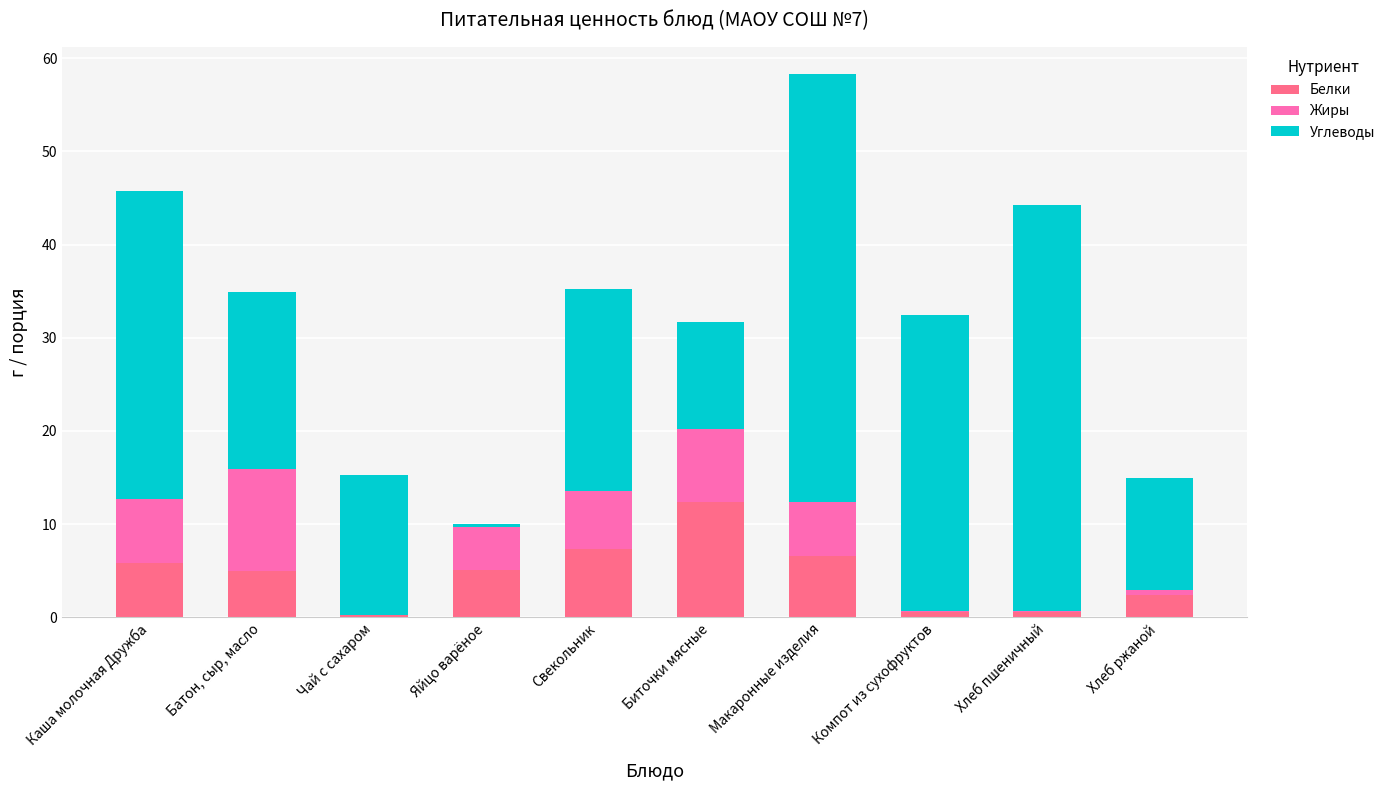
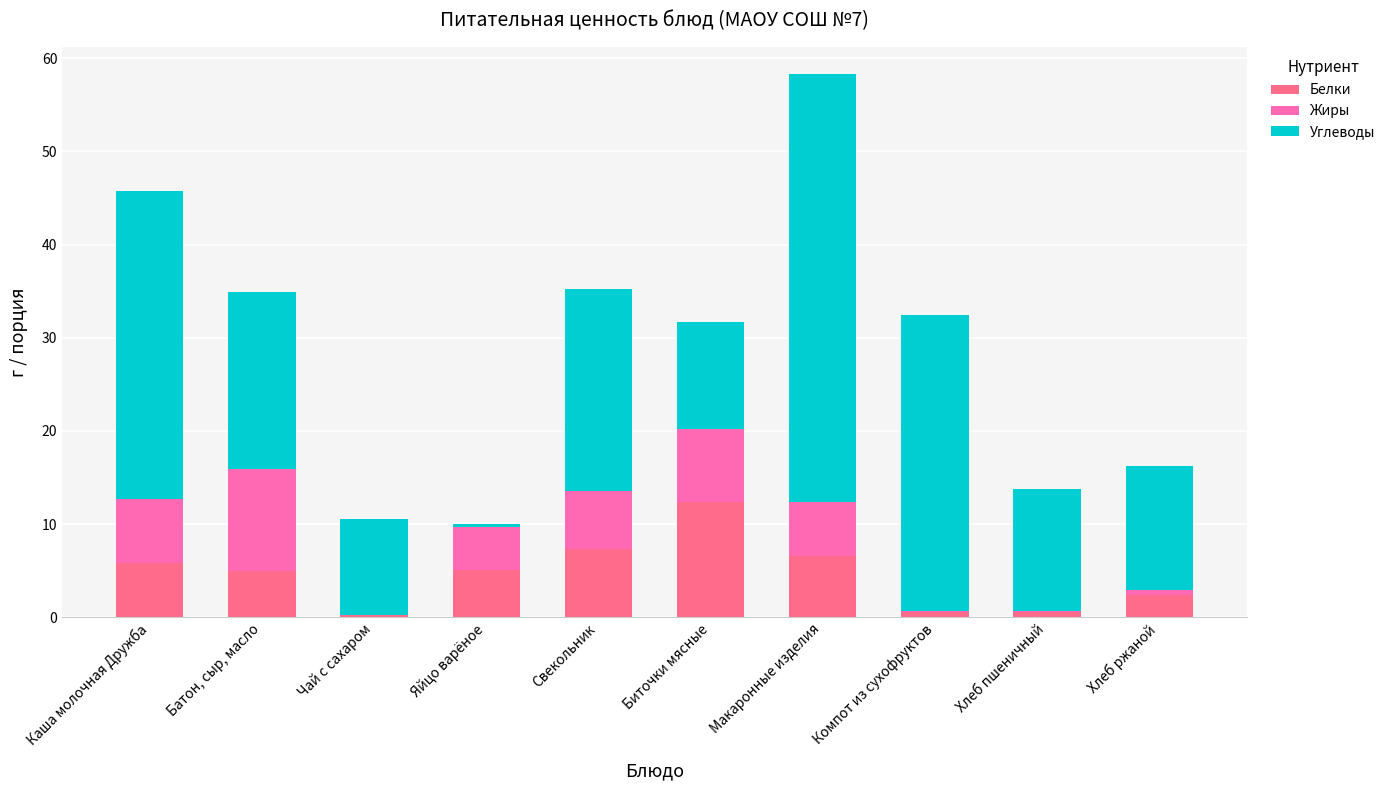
Углеводы, Чай с сахаром: 15 -> 10
Углеводы, Хлеб пшеничный: 44 -> 13
Углеводы, Хлеб ржаной: 12 -> 13
